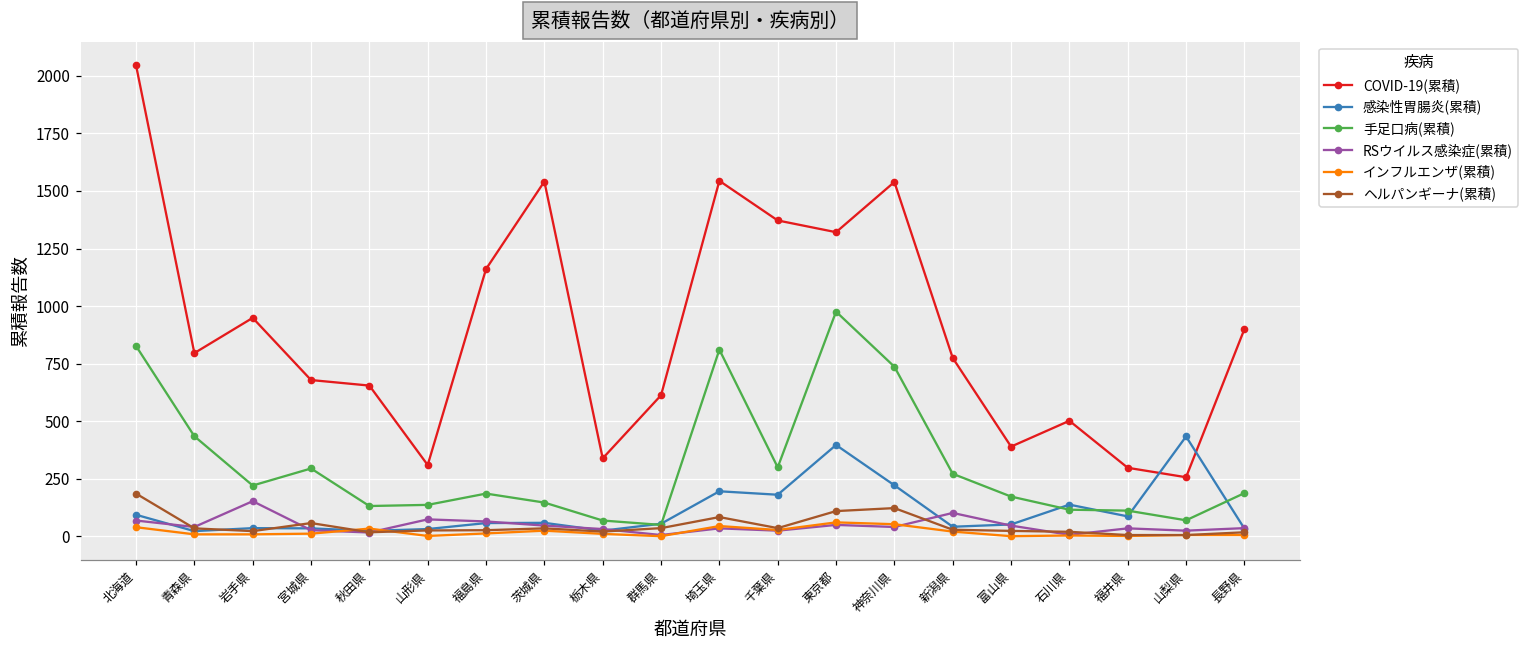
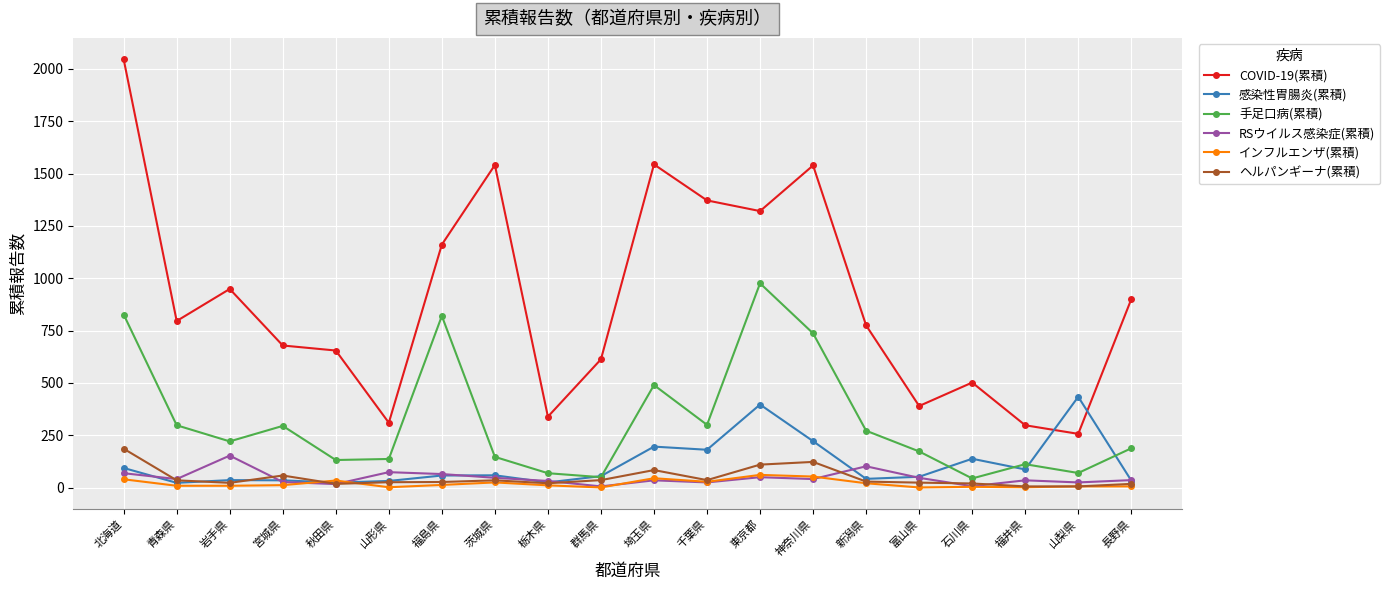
手足口病(累積), 青森県: 440 -> 300
手足口病(累積), 福島県: 190 -> 820
手足口病(累積), 埼玉県: 810 -> 490
手足口病(累積), 石川県: 120 -> 40
